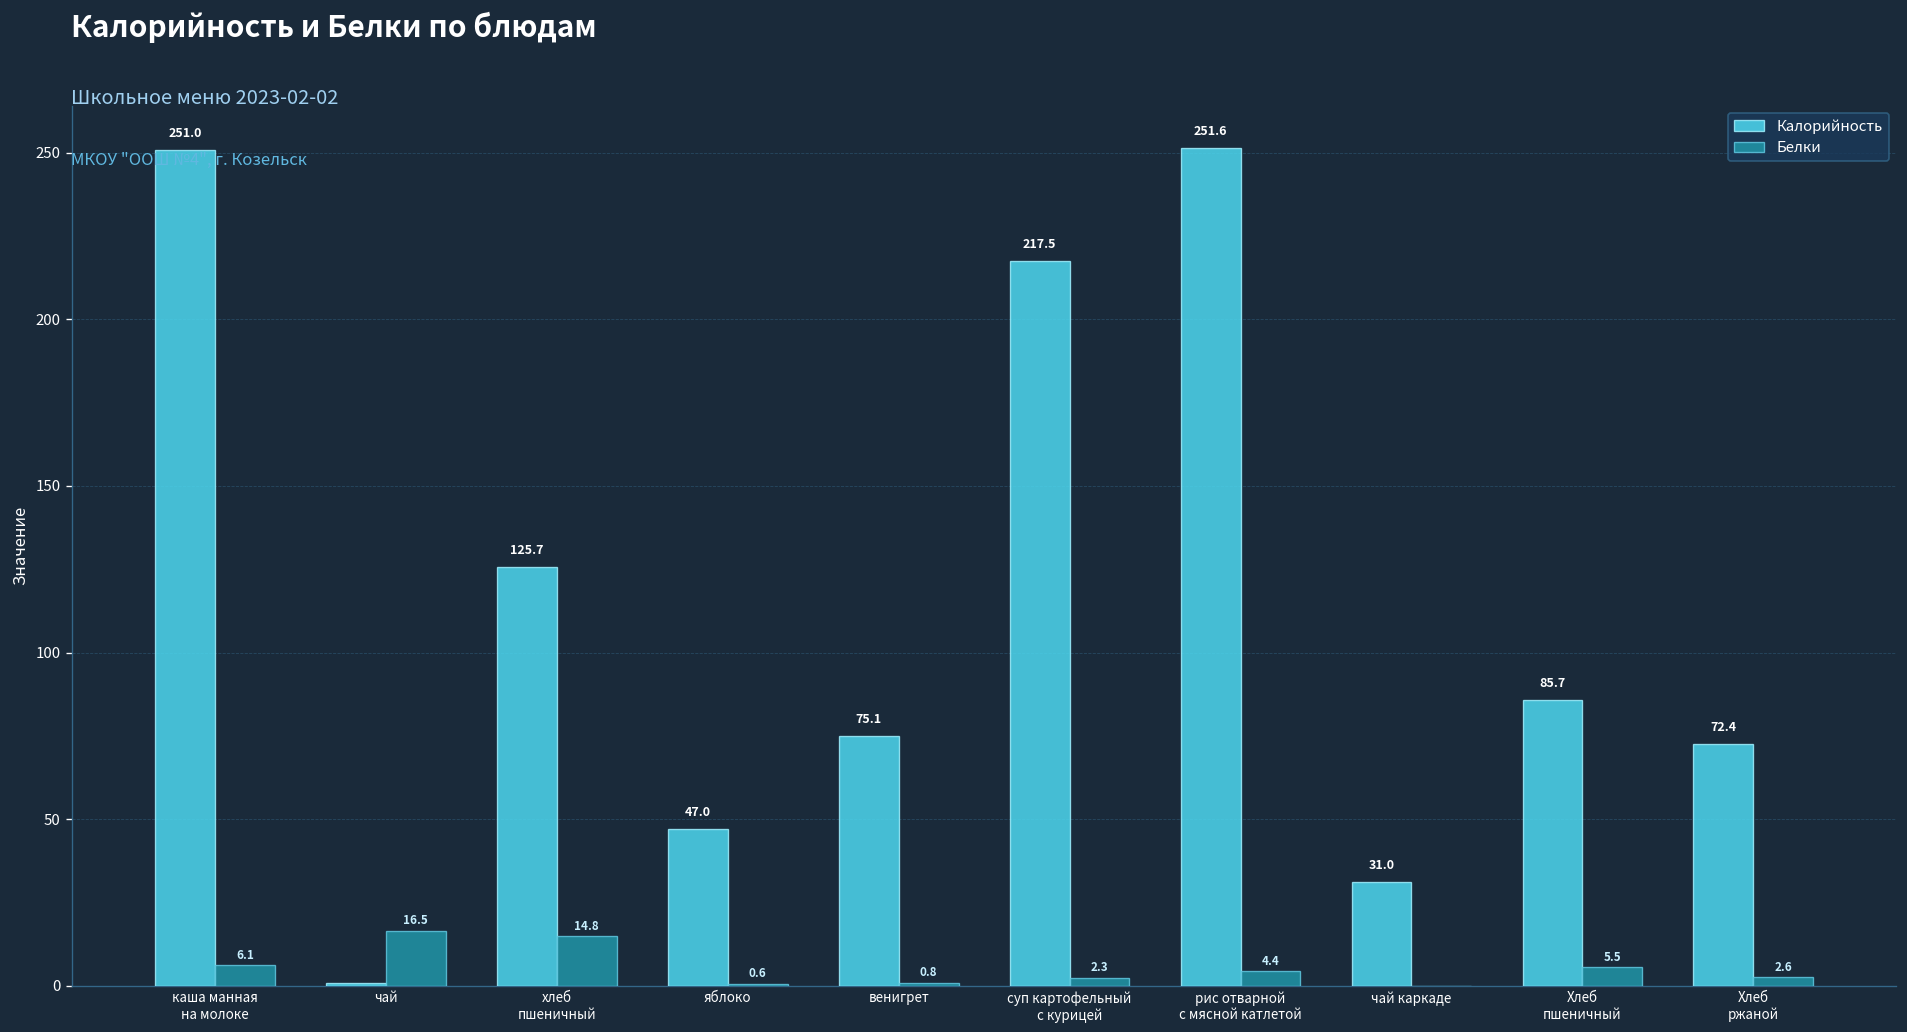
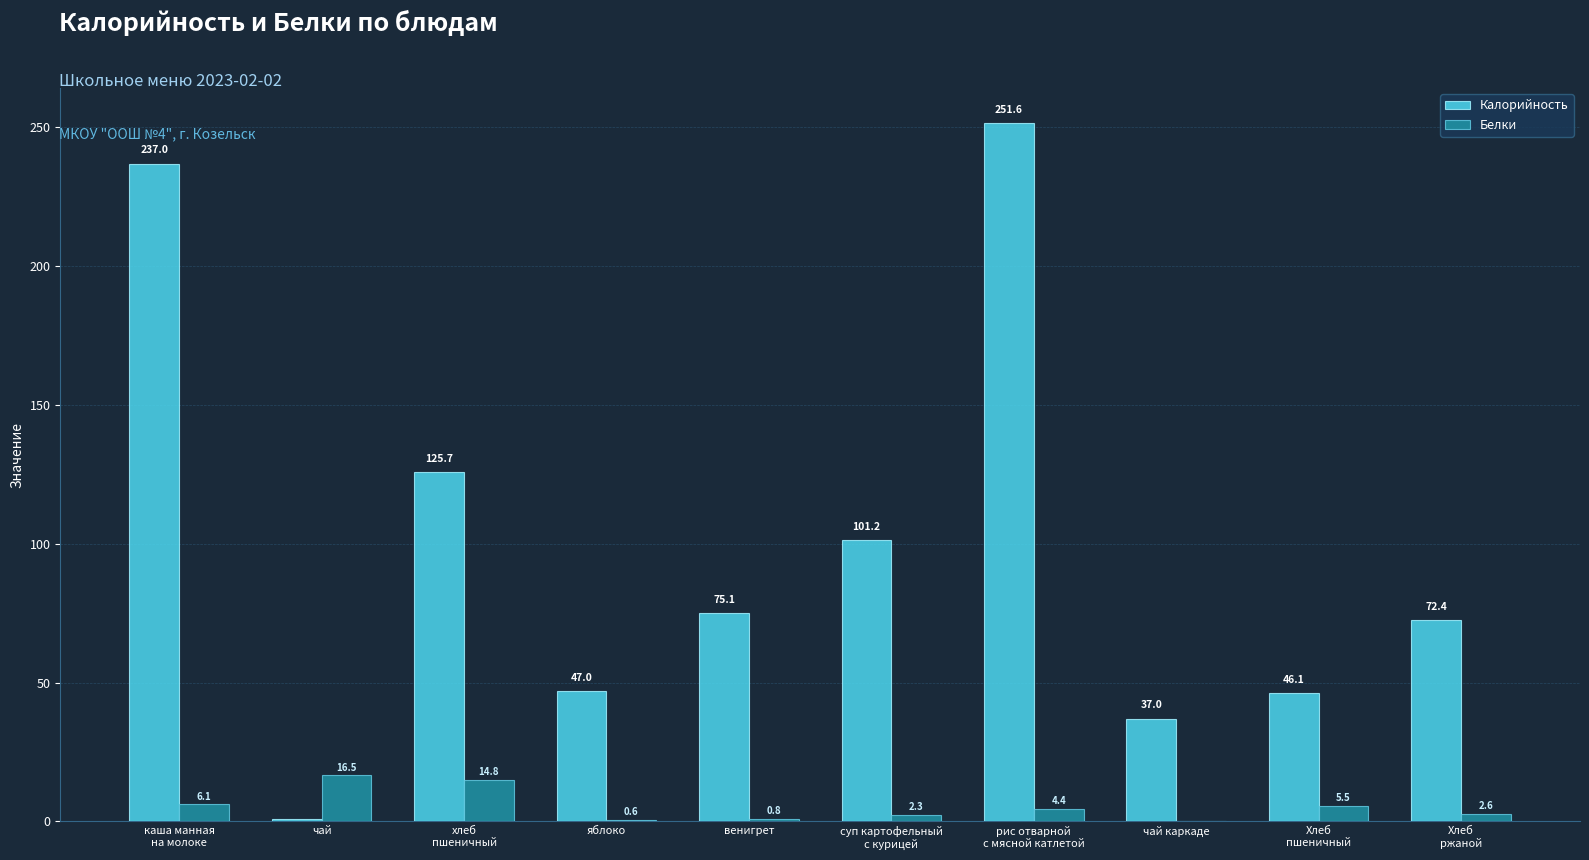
Калорийность, каша манная на молоке: 251.0 -> 237.0
Калорийность, суп картофельный с курицей: 217.5 -> 101.2
Калорийность, чай каркаде: 31.0 -> 37.0
Калорийность, Хлеб пшеничный: 85.7 -> 46.1
